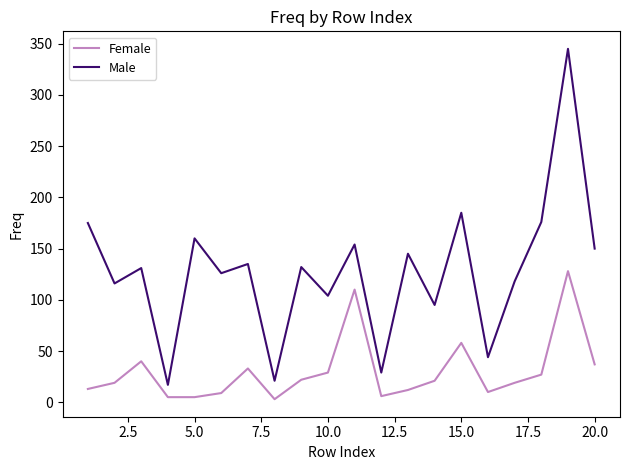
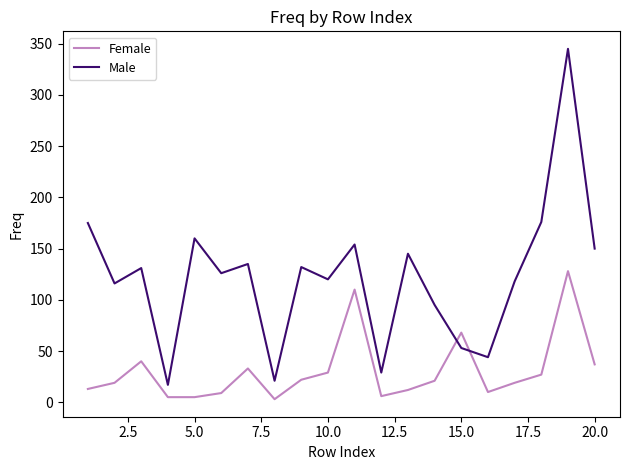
Male, 10.0: 104 -> 120
Female, 15.0: 58 -> 68
Male, 15.0: 185 -> 53
